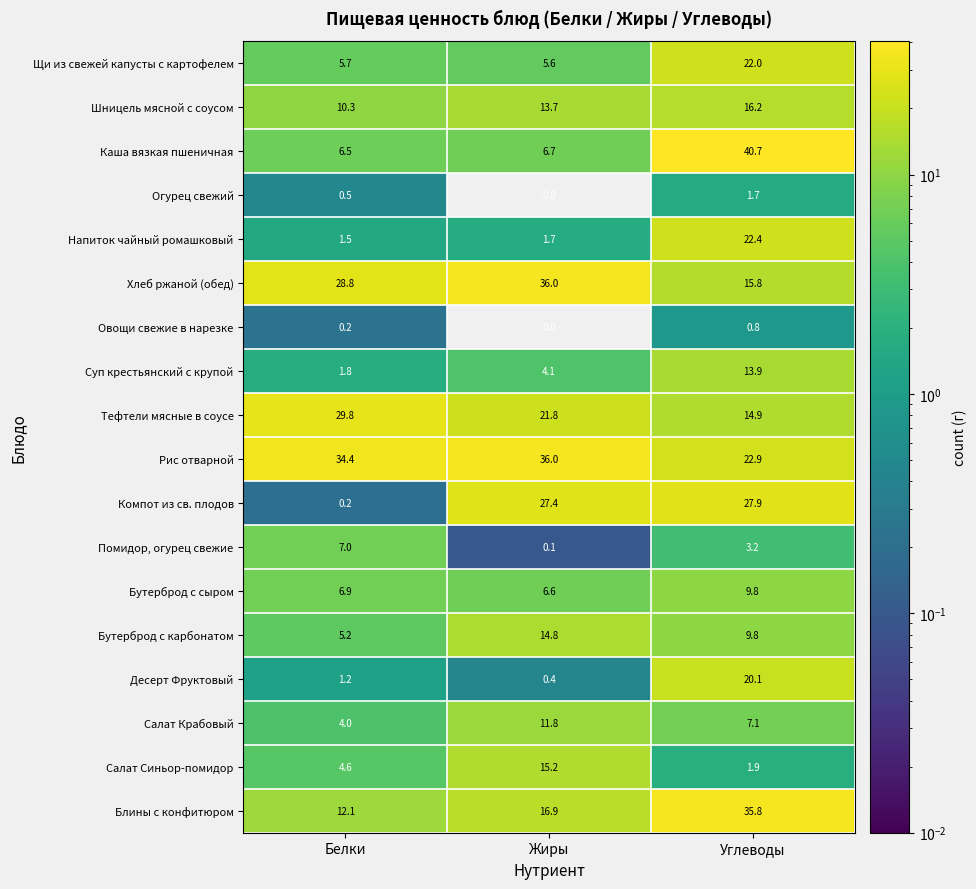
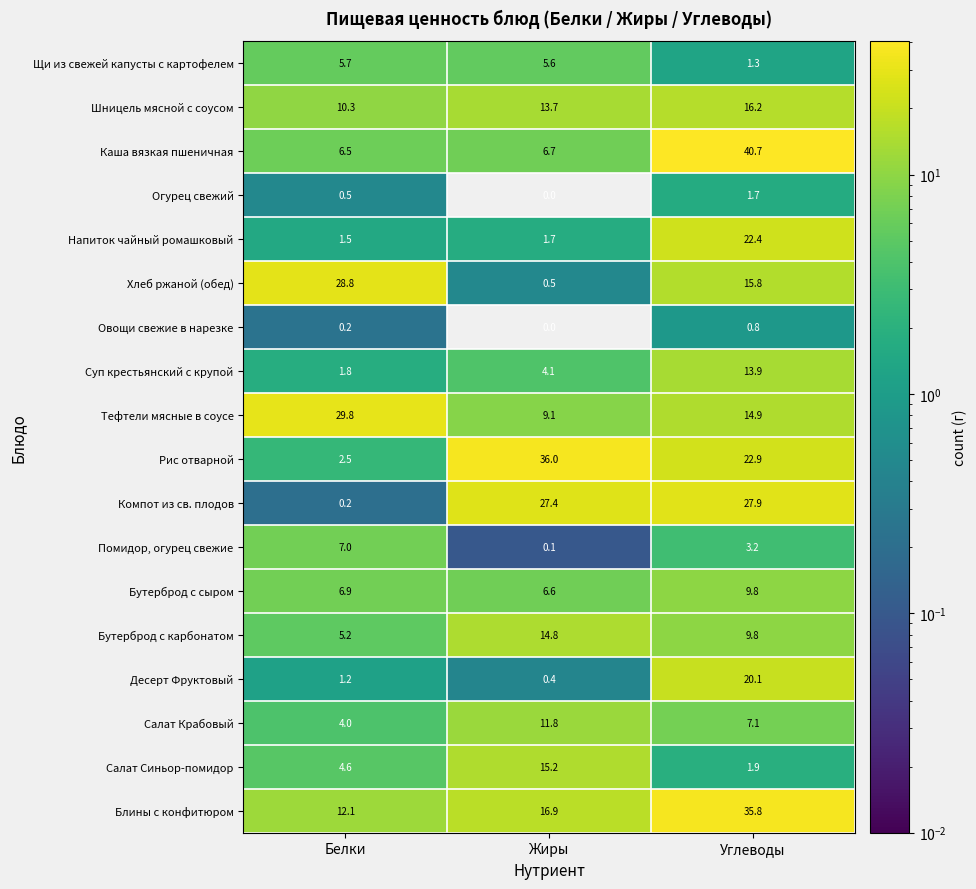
Щи из свежей капусты с картофелем, Углеводы: 22.0 -> 1.3
Хлеб ржаной (обед), Жиры: 36.0 -> 0.5
Тефтели мясные в соусе, Жиры: 21.8 -> 9.1
Рис отварной, Белки: 34.4 -> 2.5
